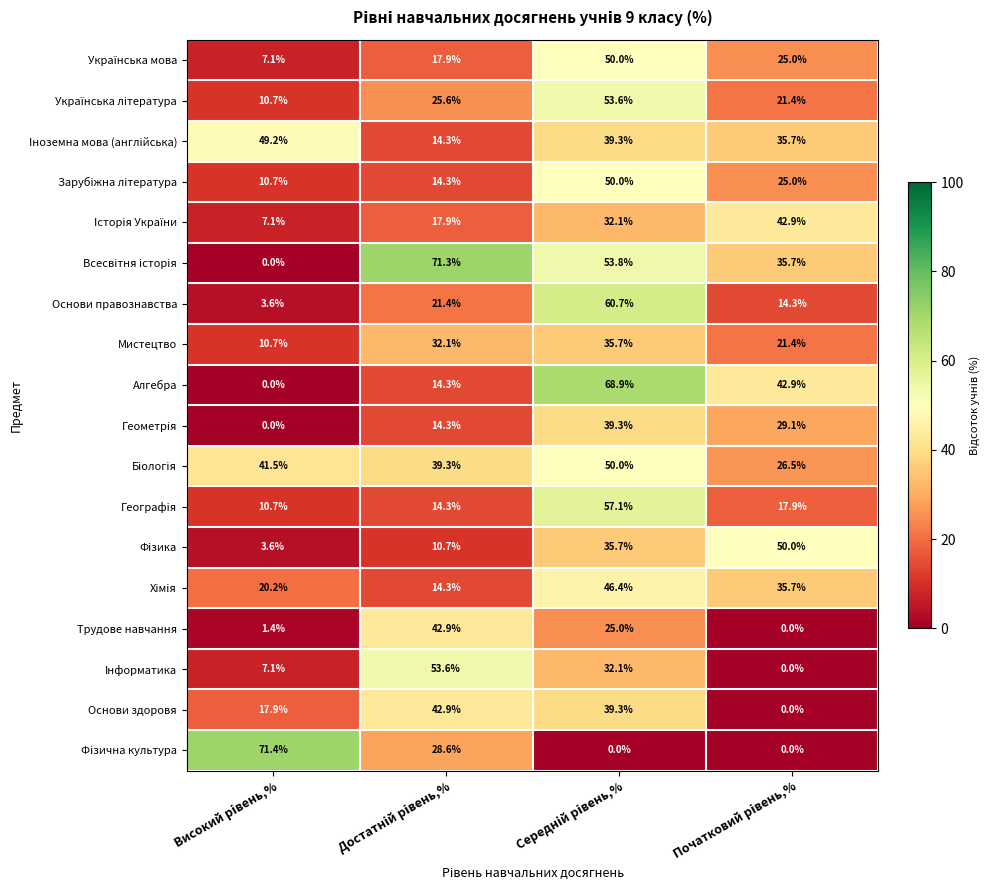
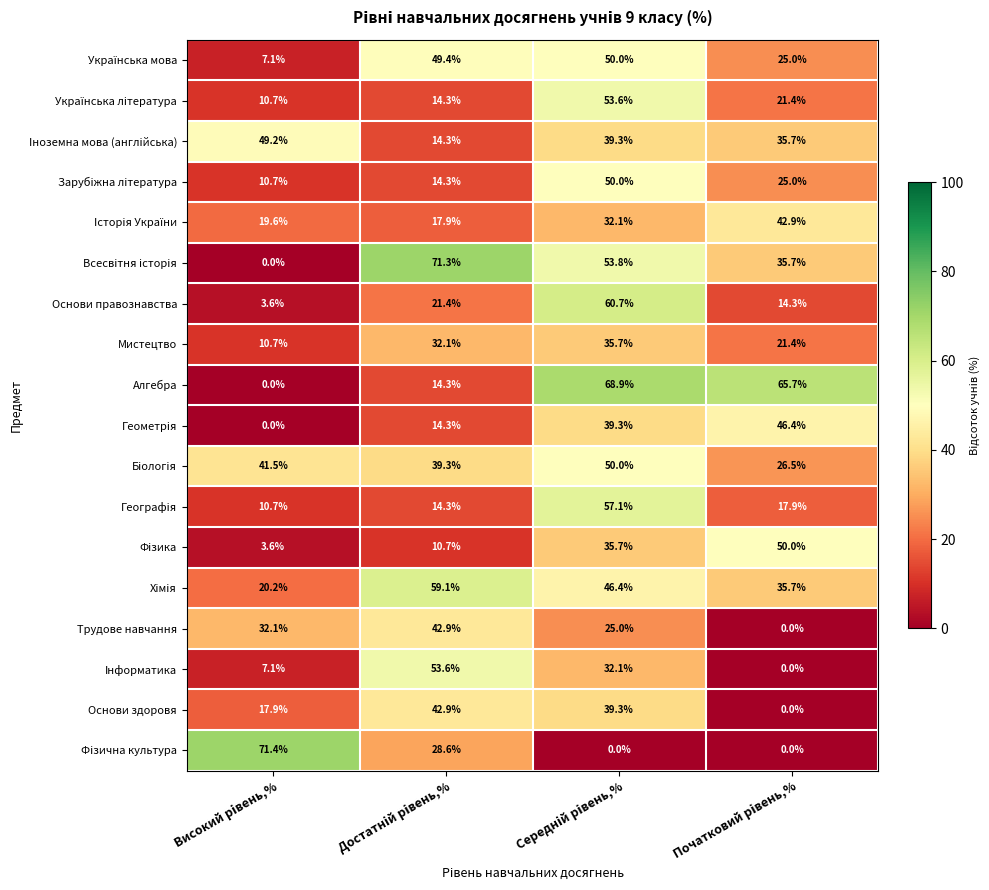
Українська мова, Достатній рівень,%: 17.9% -> 49.4%
Українська література, Достатній рівень,%: 25.6% -> 14.3%
Історія України, Високий рівень,%: 7.1% -> 19.6%
Алгебра, Початковий рівень,%: 42.9% -> 65.7%
Геометрія, Початковий рівень,%: 29.1% -> 46.4%
Хімія, Достатній рівень,%: 14.3% -> 59.1%
Трудове навчання, Високий рівень,%: 1.4% -> 32.1%
